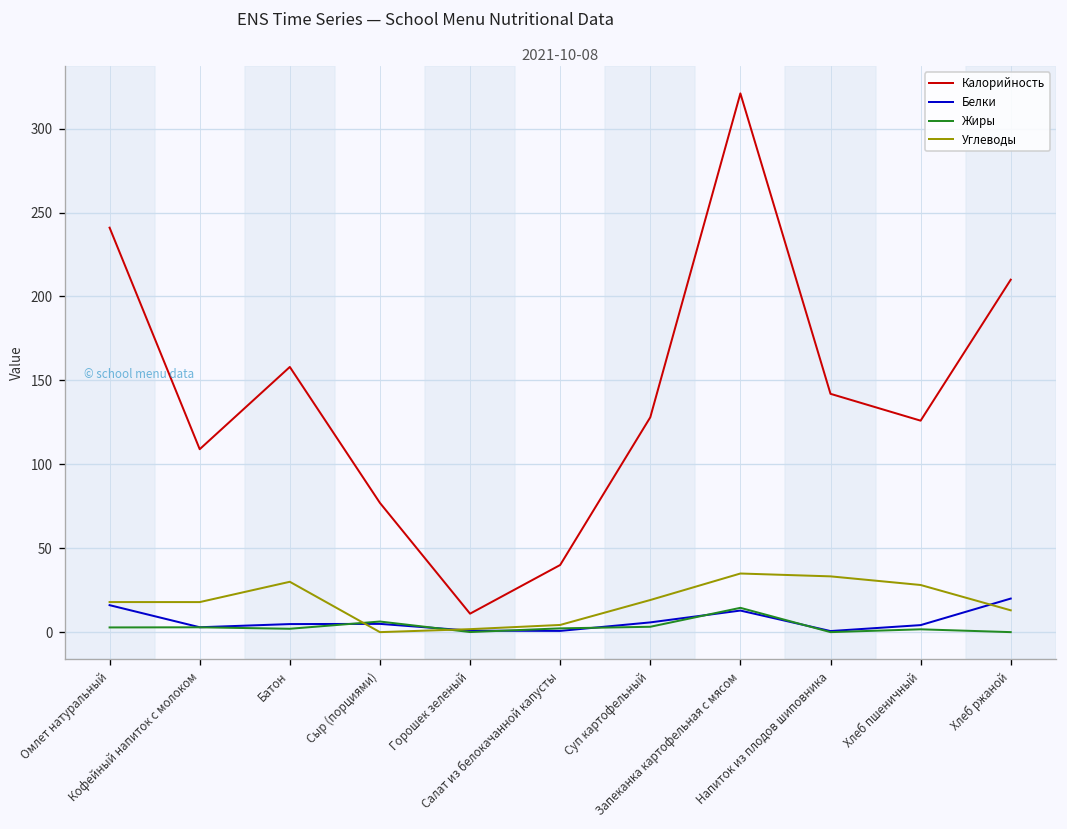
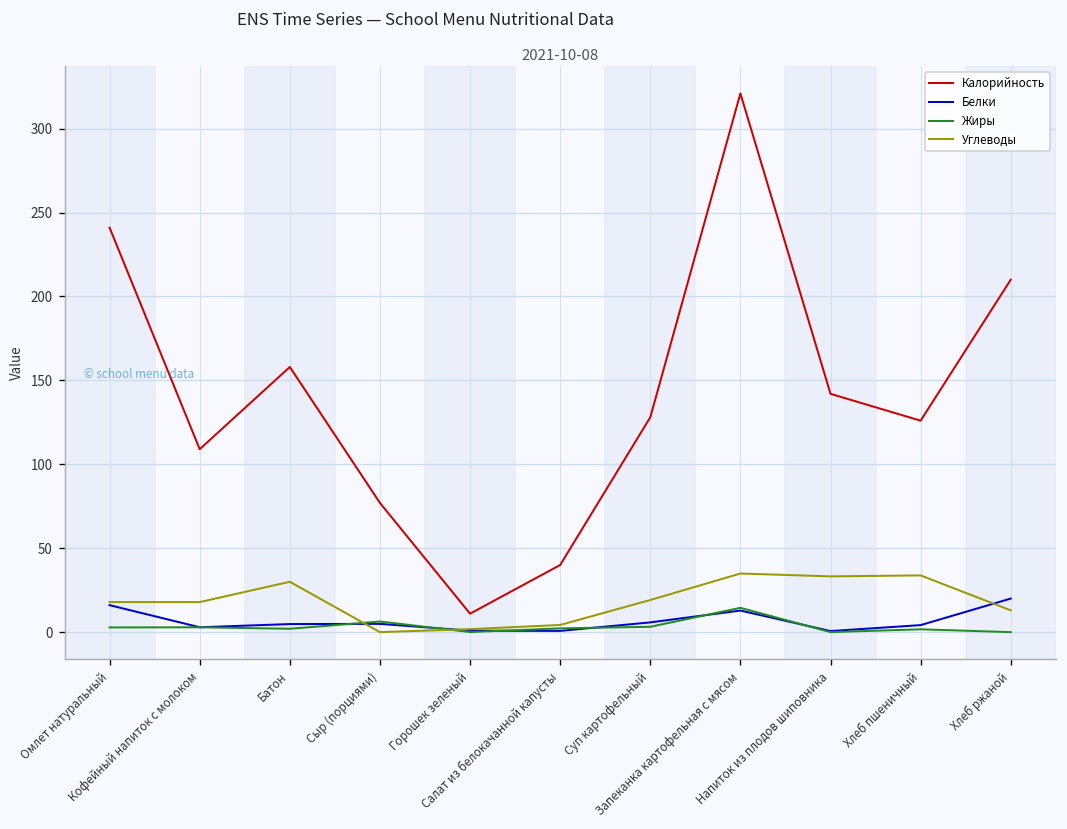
Углеводы, Хлеб пшеничный: 28 -> 34
